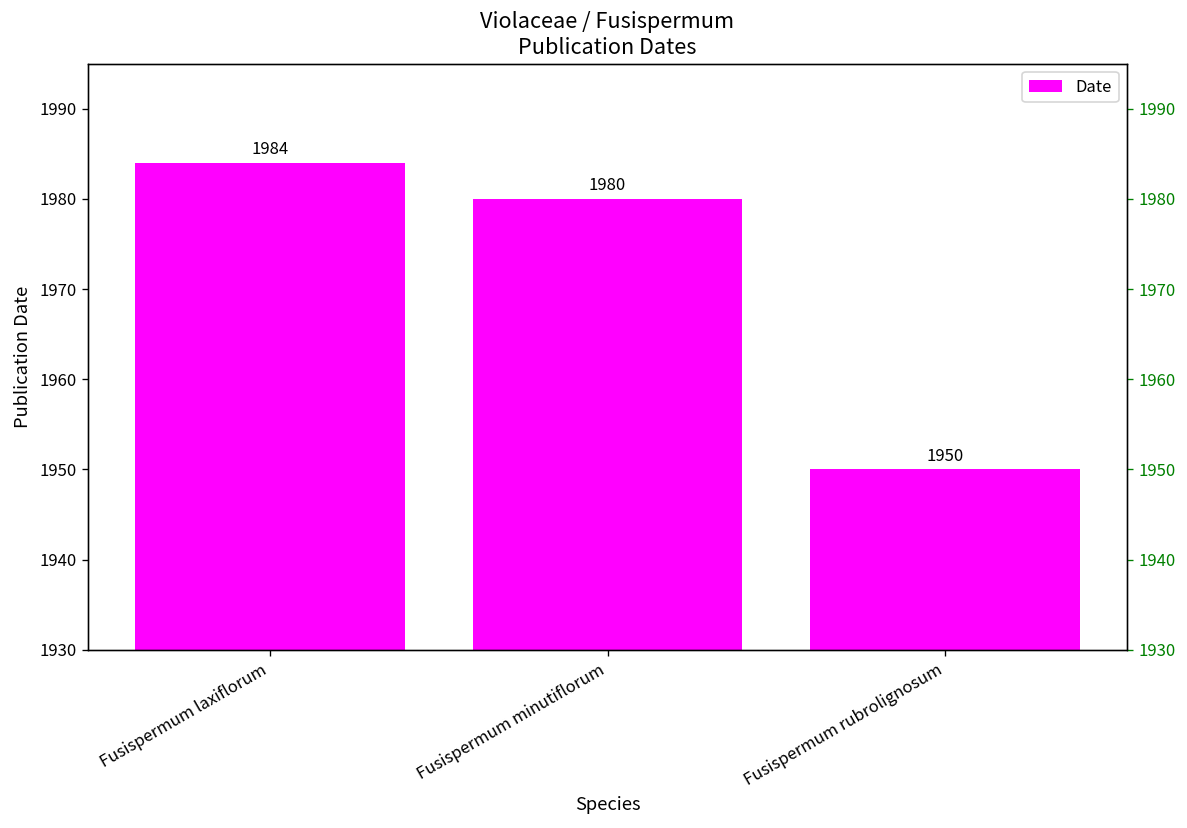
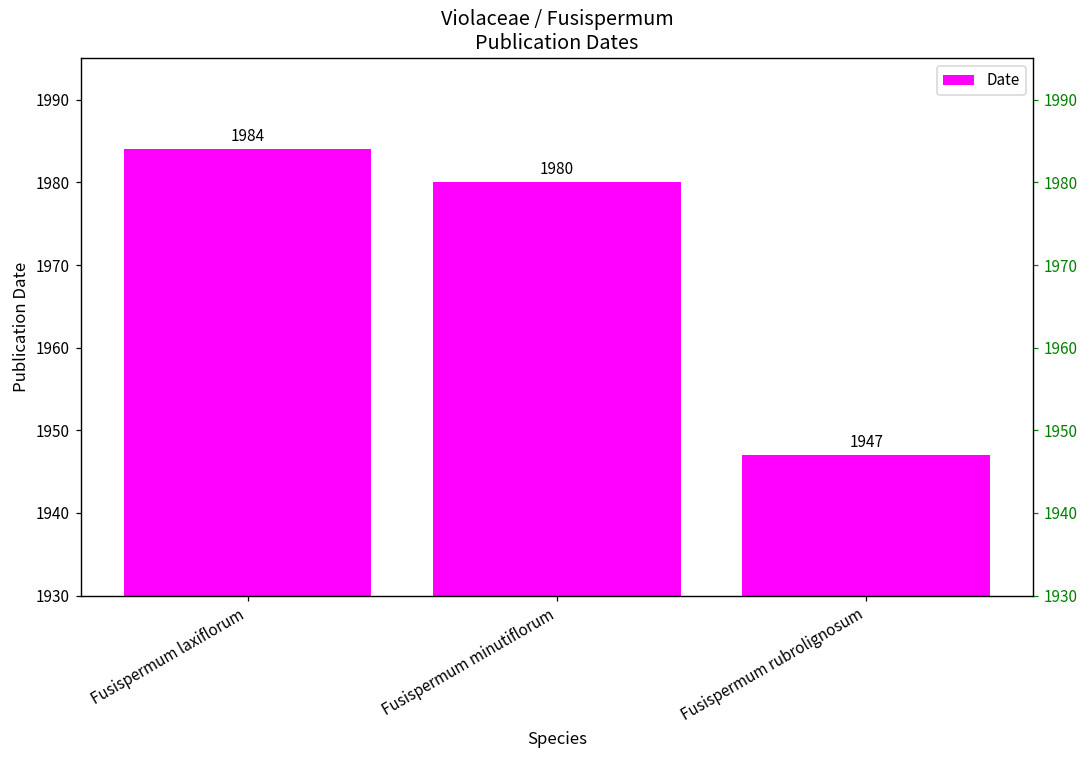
Fusispermum rubrolignosum: 1950 -> 1947
